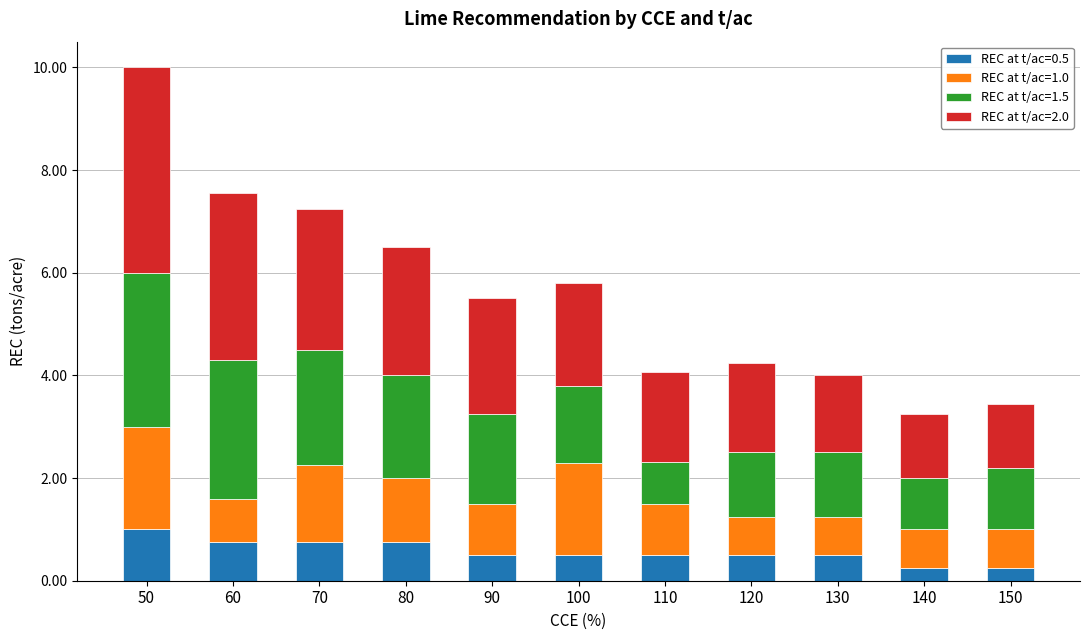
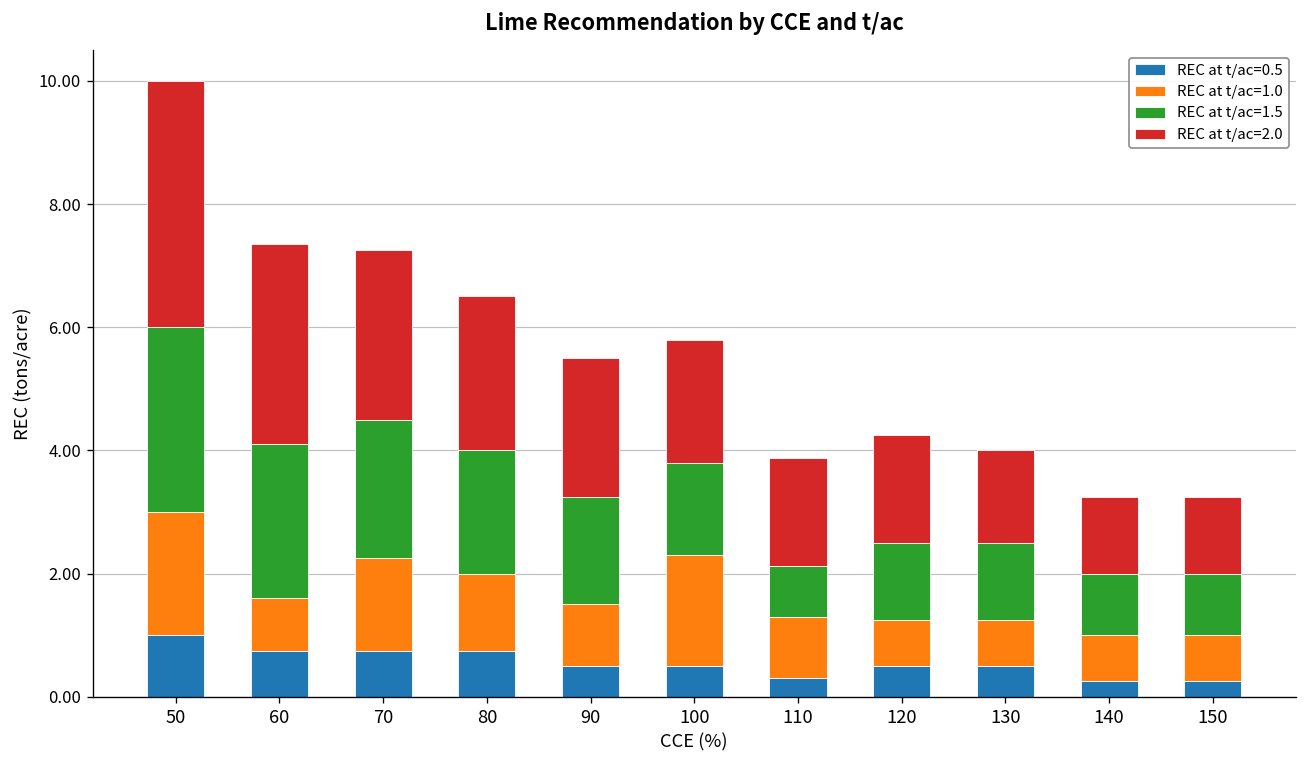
REC at t/ac=1.5, 60: 2.7 -> 2.5
REC at t/ac=0.5, 110: 0.5 -> 0.3
REC at t/ac=1.5, 150: 1.2 -> 1.0
